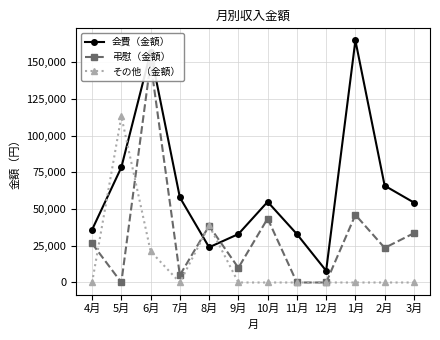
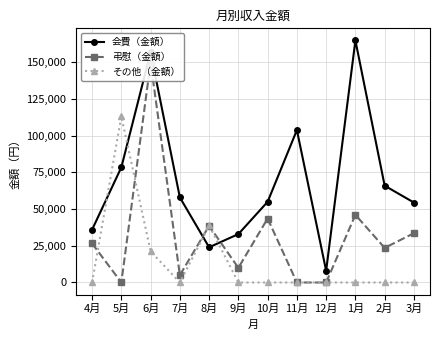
会費（金額）, 11月: 33,000 -> 104,000
